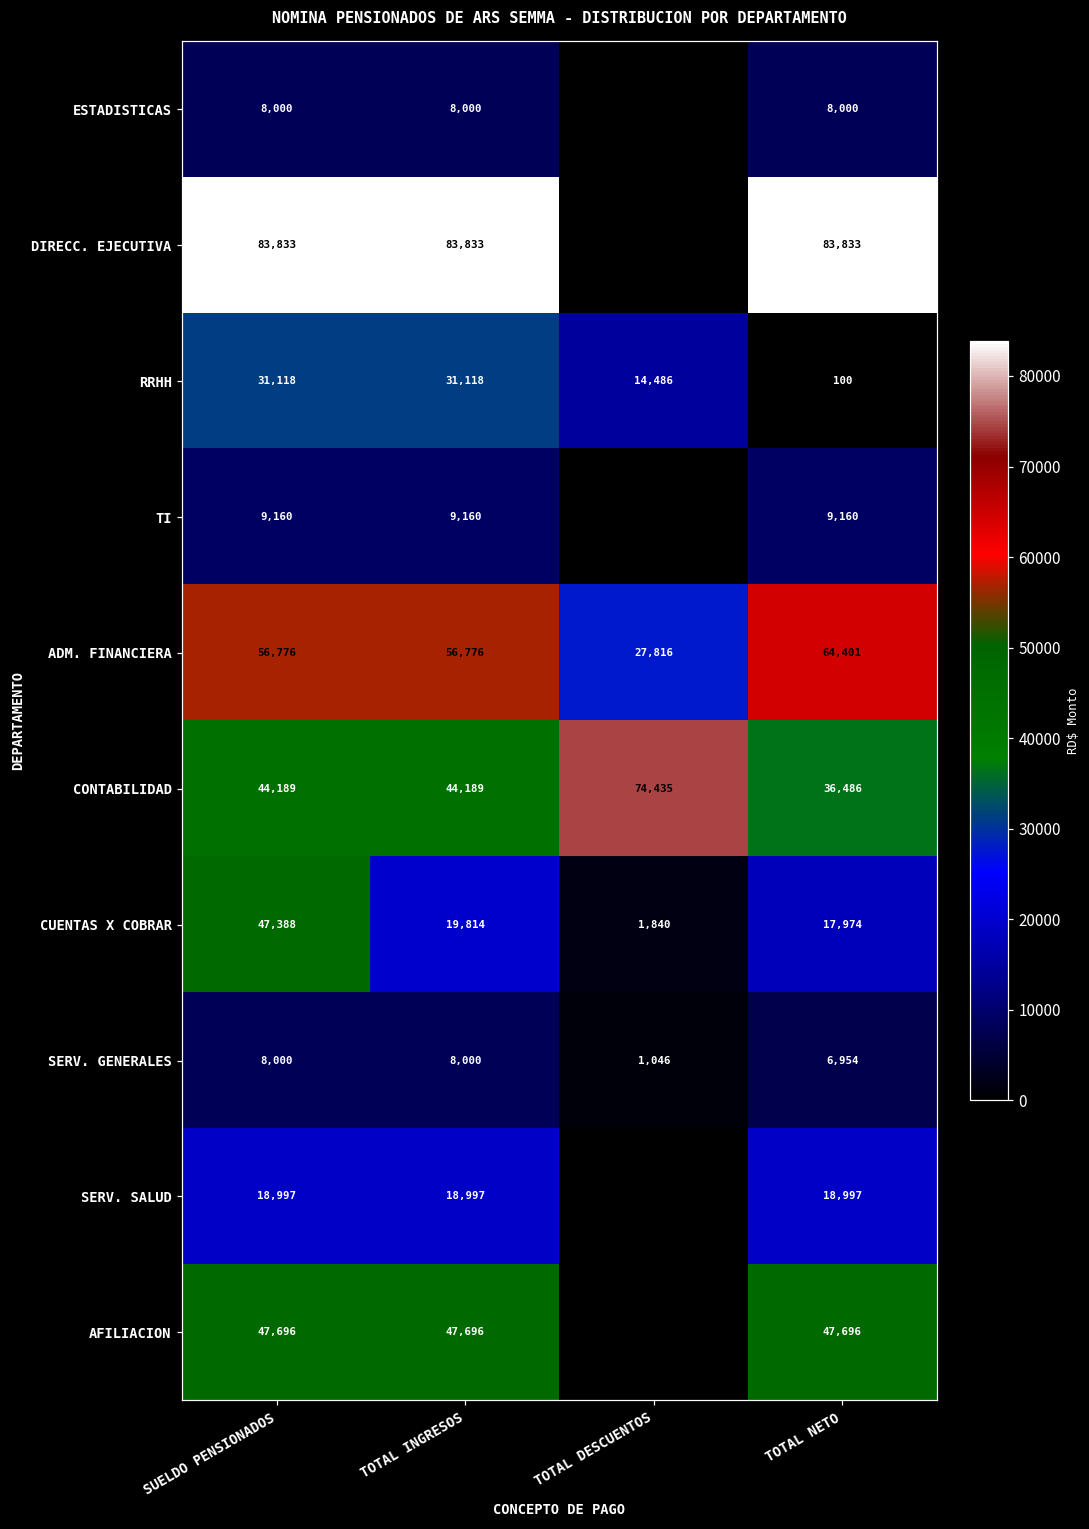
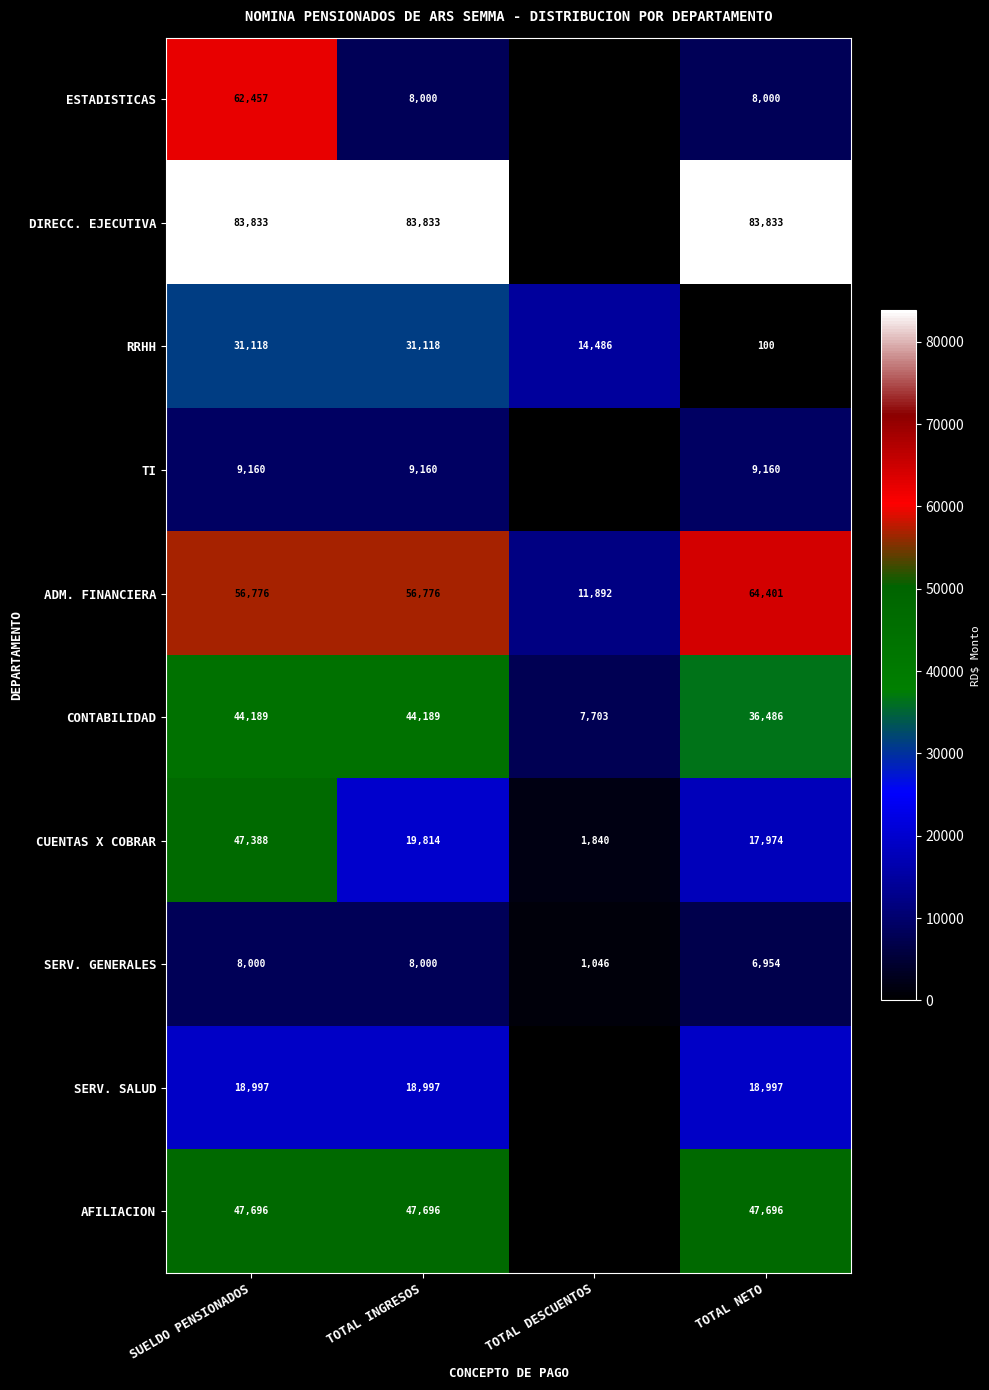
ESTADISTICAS, SUELDO PENSIONADOS: 8,000 -> 62,457
ADM. FINANCIERA, TOTAL DESCUENTOS: 27,816 -> 11,892
CONTABILIDAD, TOTAL DESCUENTOS: 74,435 -> 7,703
